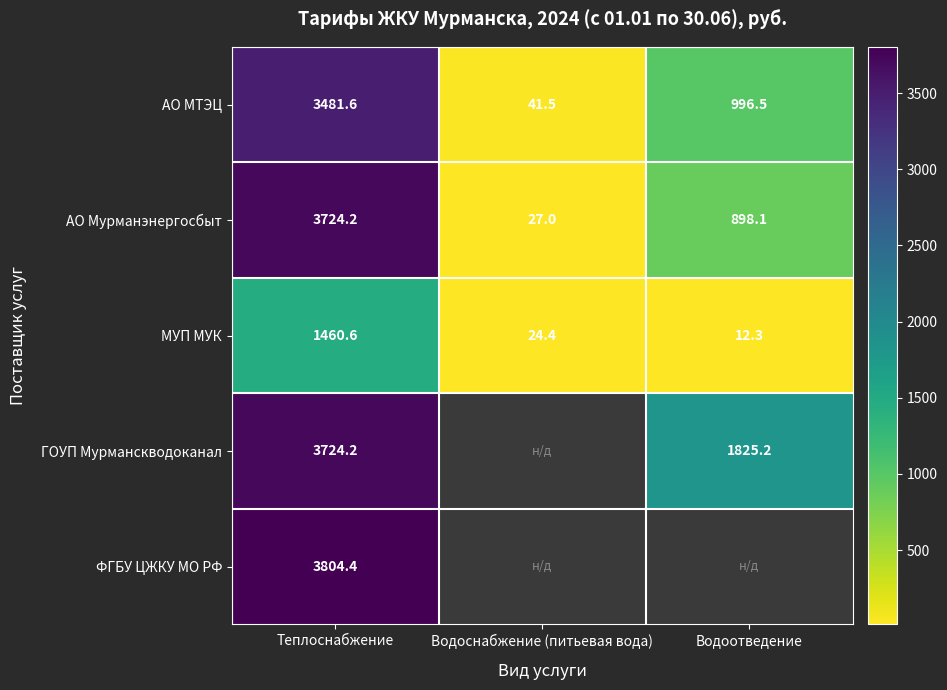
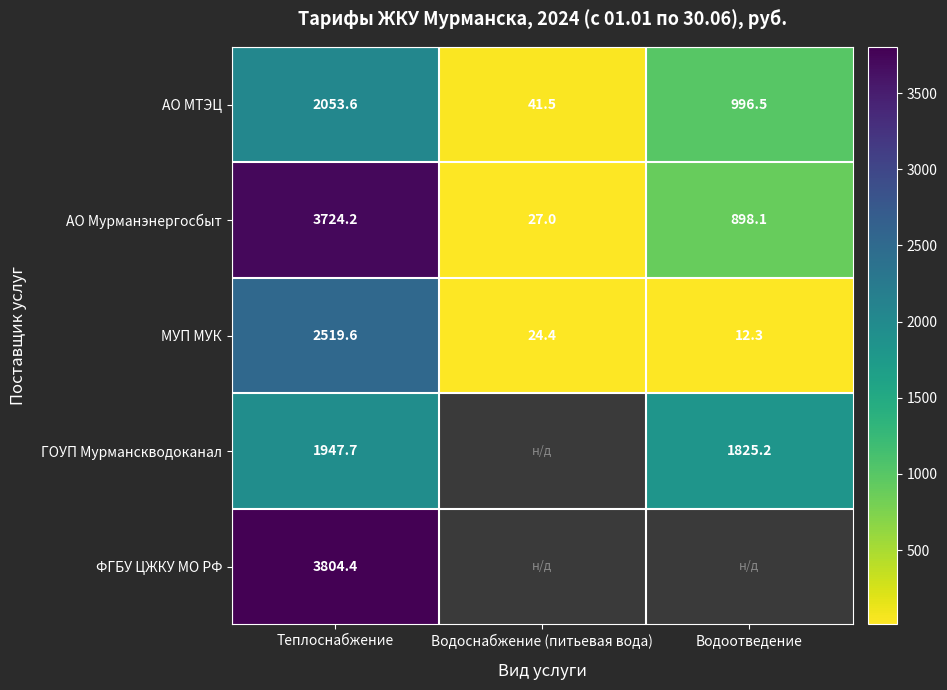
АО МТЭЦ, Теплоснабжение: 3481.6 -> 2053.6
МУП МУК, Теплоснабжение: 1460.6 -> 2519.6
ГОУП Мурманскводоканал, Теплоснабжение: 3724.2 -> 1947.7
